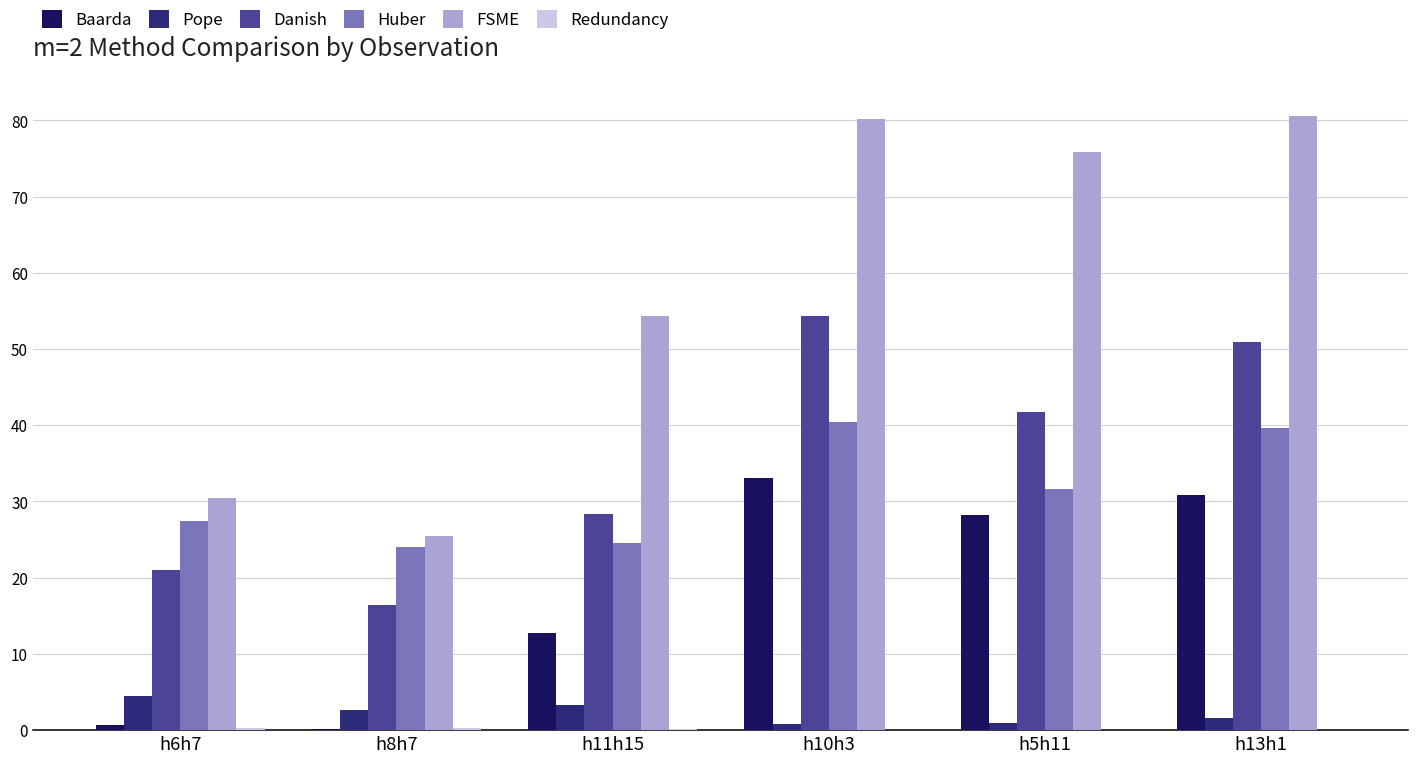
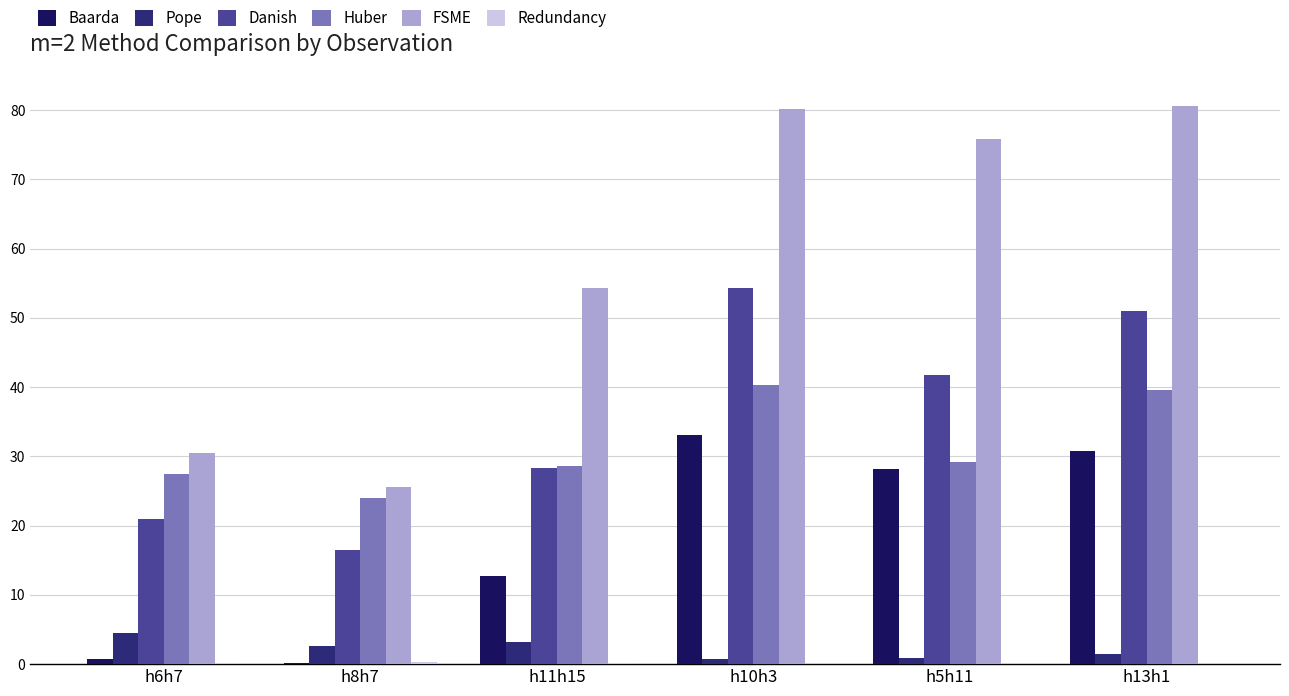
Huber, h11h15: 25 -> 29
Huber, h5h11: 32 -> 29
